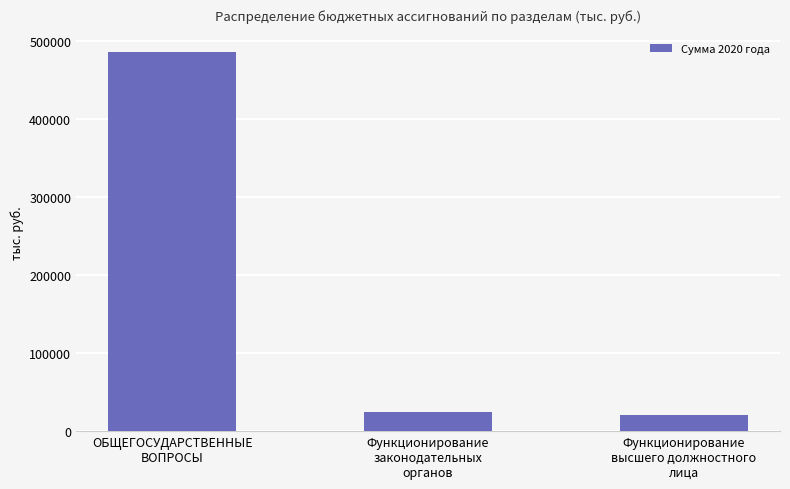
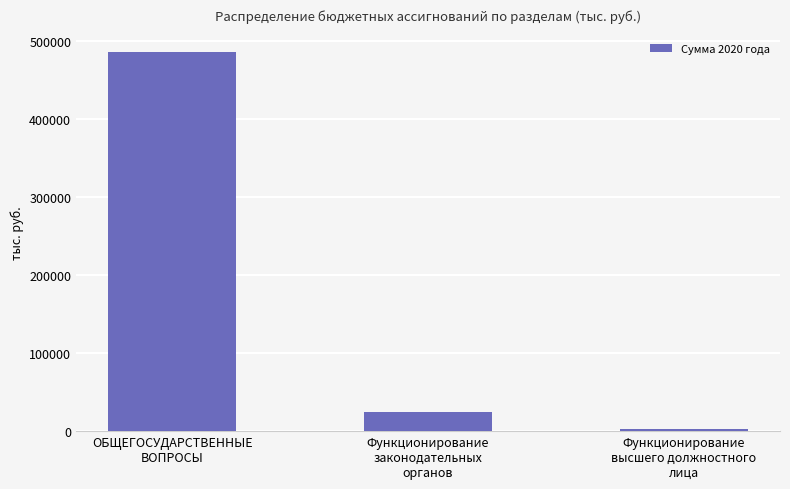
Функционирование высшего должностного лица: 20000 -> 0
